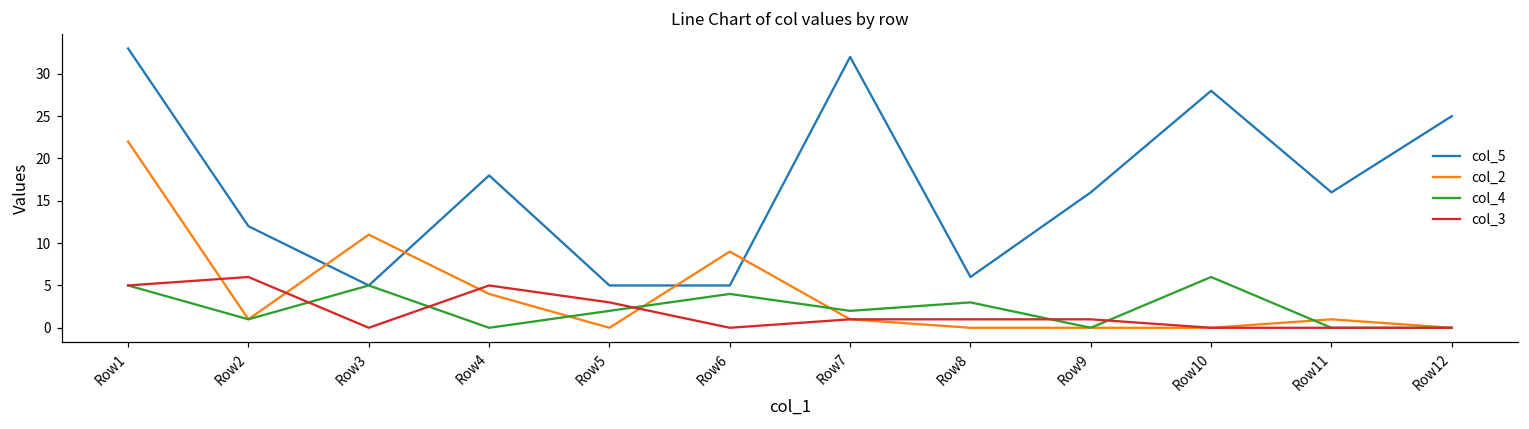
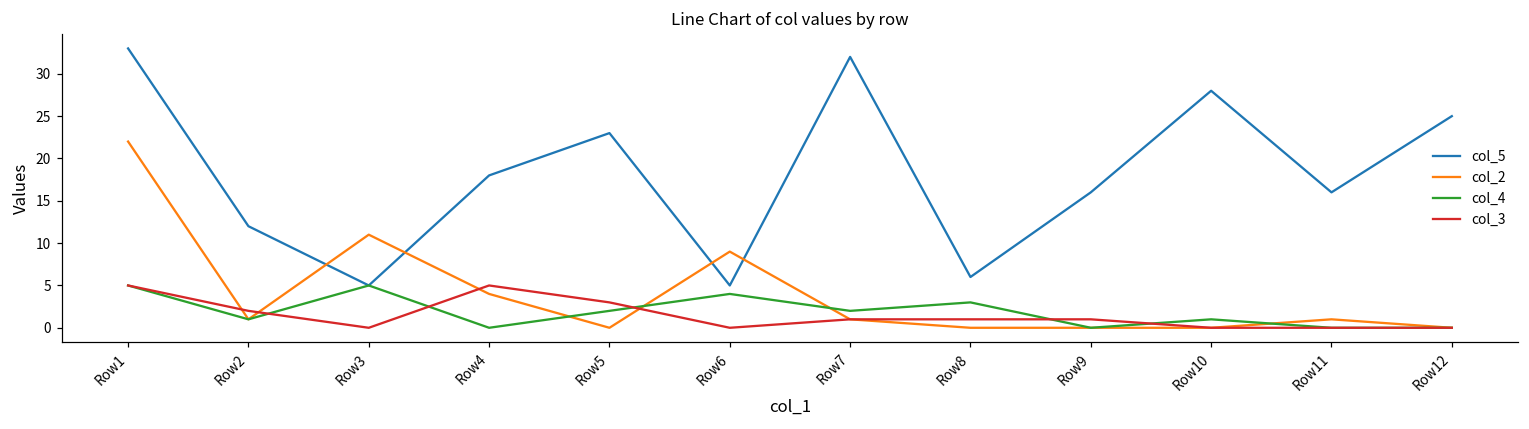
col_3, Row2: 6 -> 2
col_5, Row5: 5 -> 23
col_4, Row10: 6 -> 1
